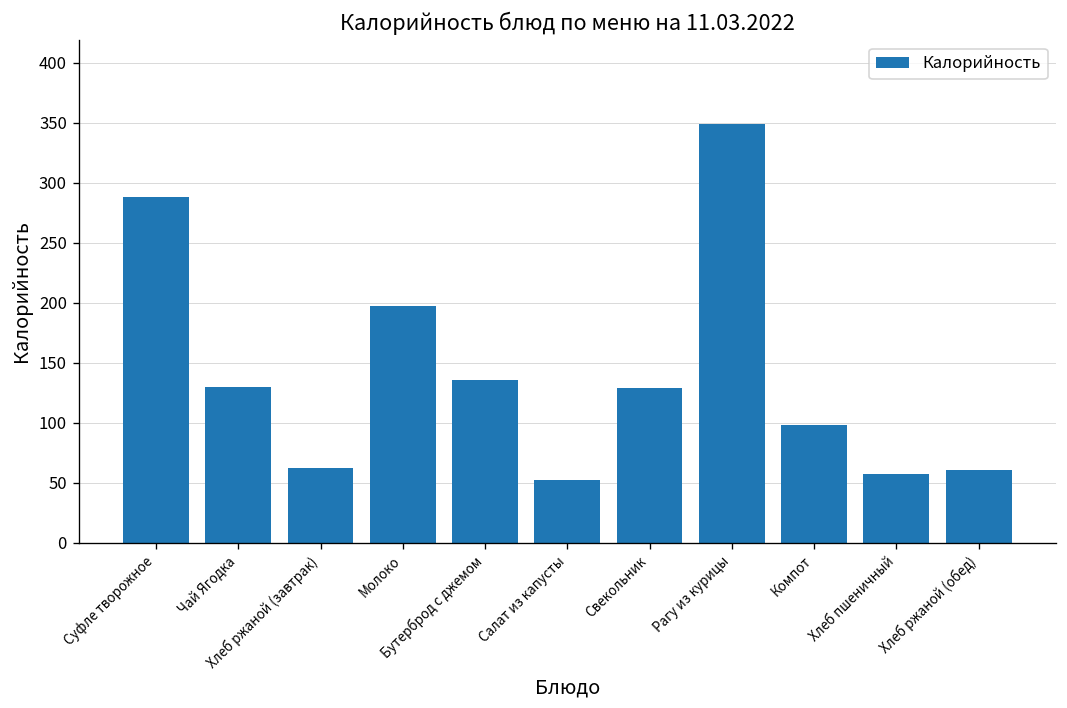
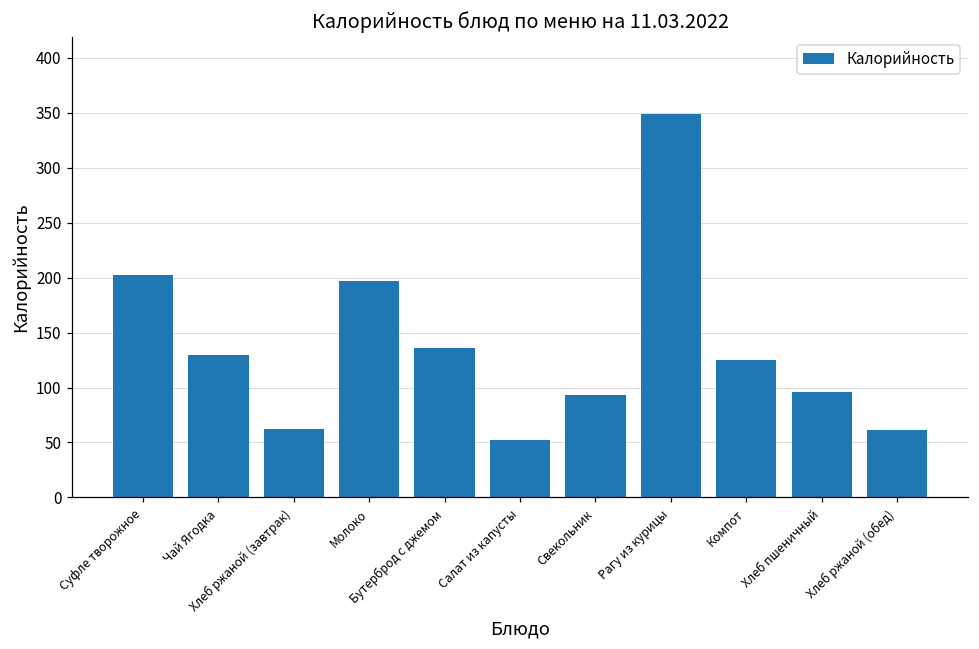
Суфле творожное: 290 -> 200
Свекольник: 130 -> 90
Компот: 100 -> 130
Хлеб пшеничный: 60 -> 100
